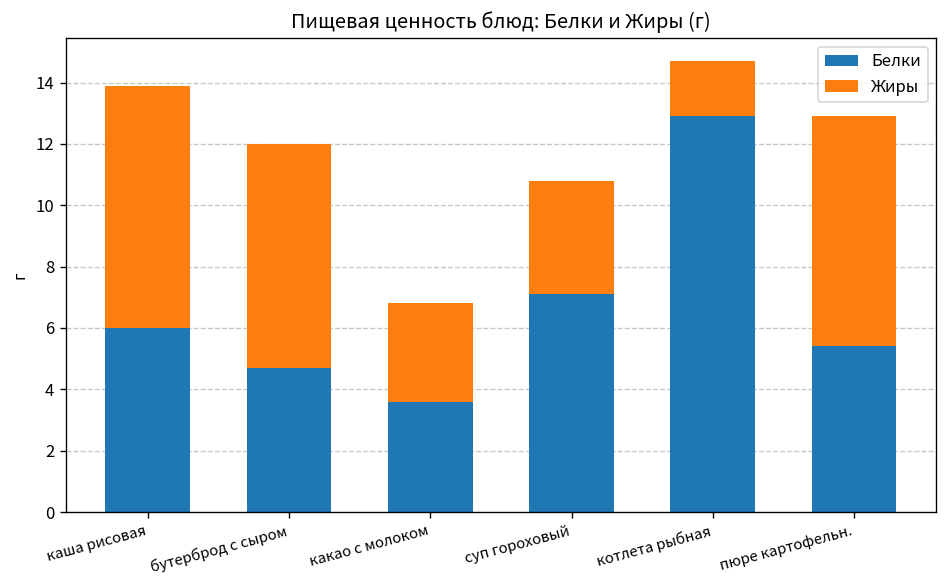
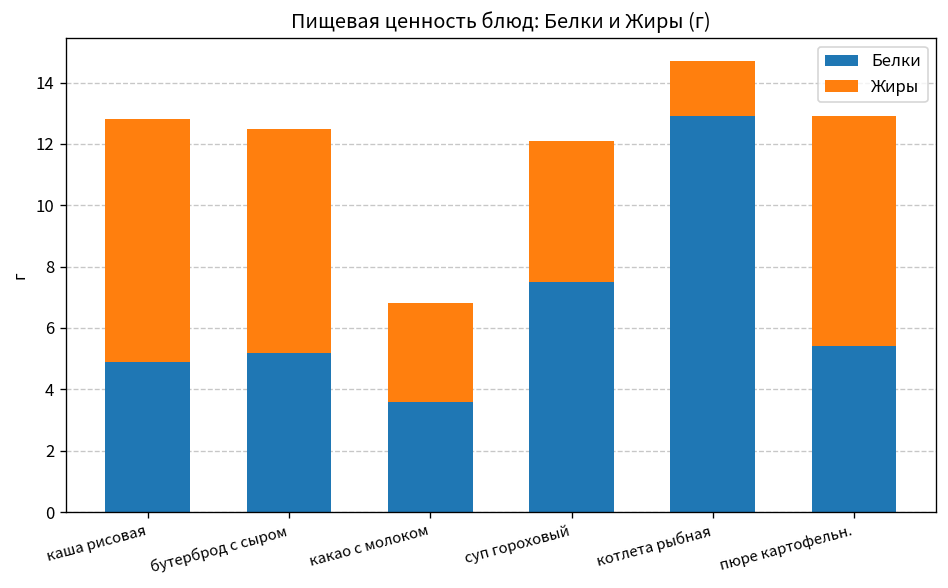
Белки, каша рисовая: 6.0 -> 4.9
Белки, бутерброд с сыром: 4.7 -> 5.2
Белки, суп гороховый: 7.1 -> 7.5
Жиры, суп гороховый: 3.7 -> 4.6
